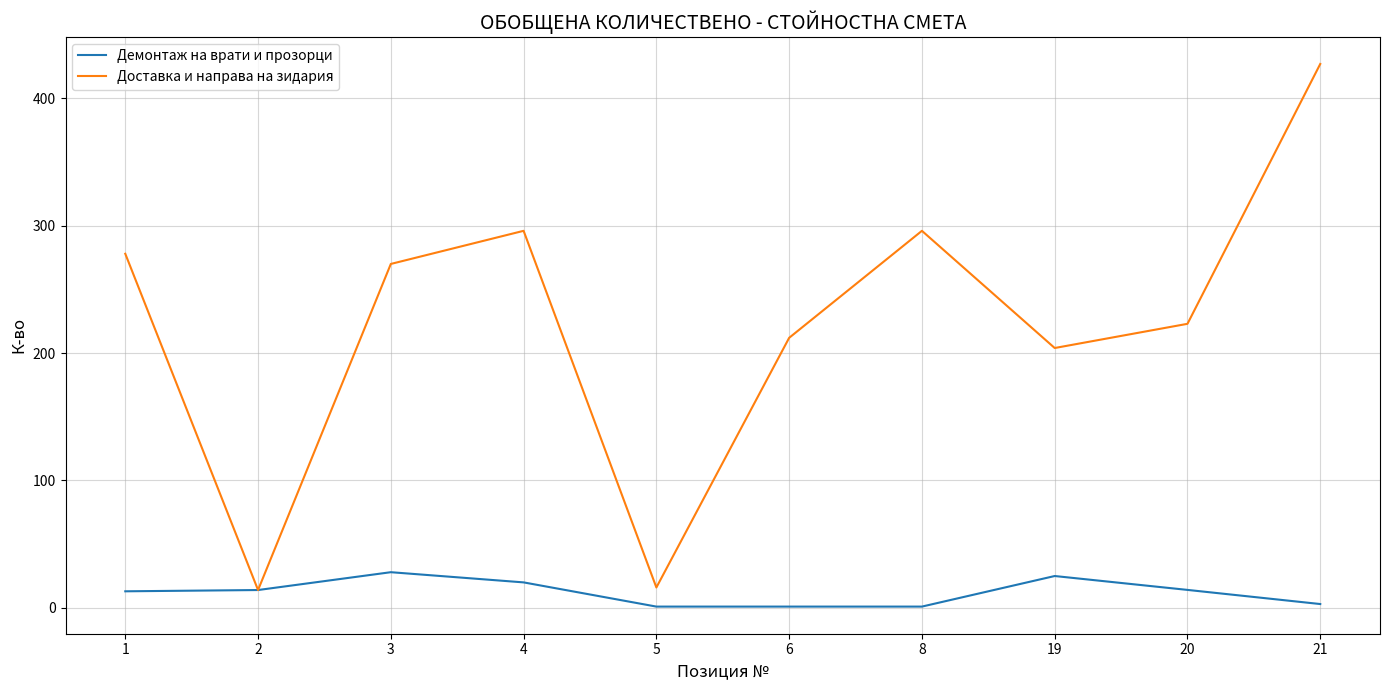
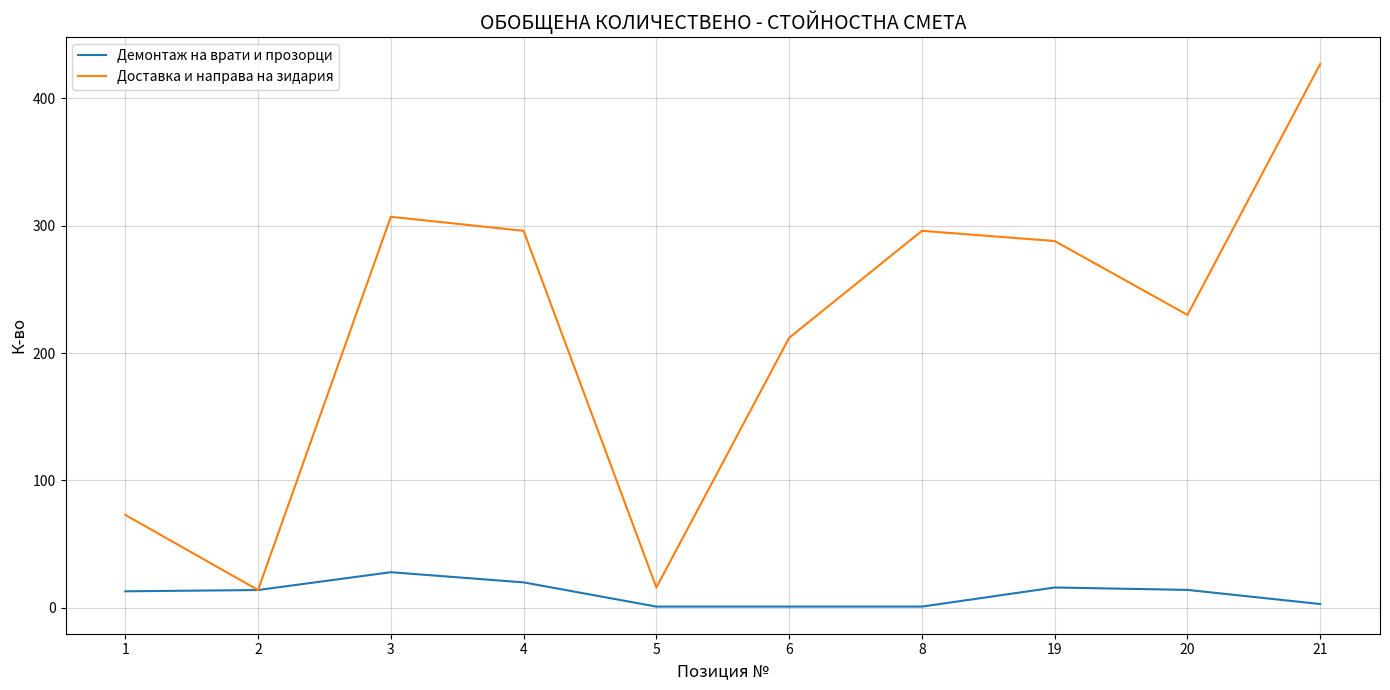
Доставка и направа на зидария, 1: 278 -> 73
Доставка и направа на зидария, 3: 270 -> 307
Демонтаж на врати и прозорци, 19: 25 -> 16
Доставка и направа на зидария, 19: 204 -> 288
Доставка и направа на зидария, 20: 223 -> 230
